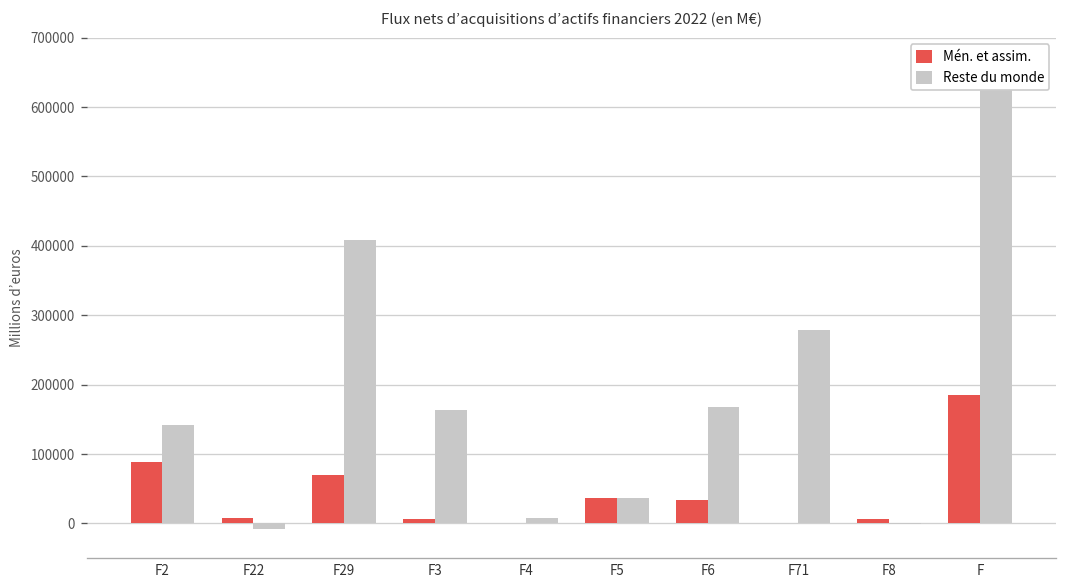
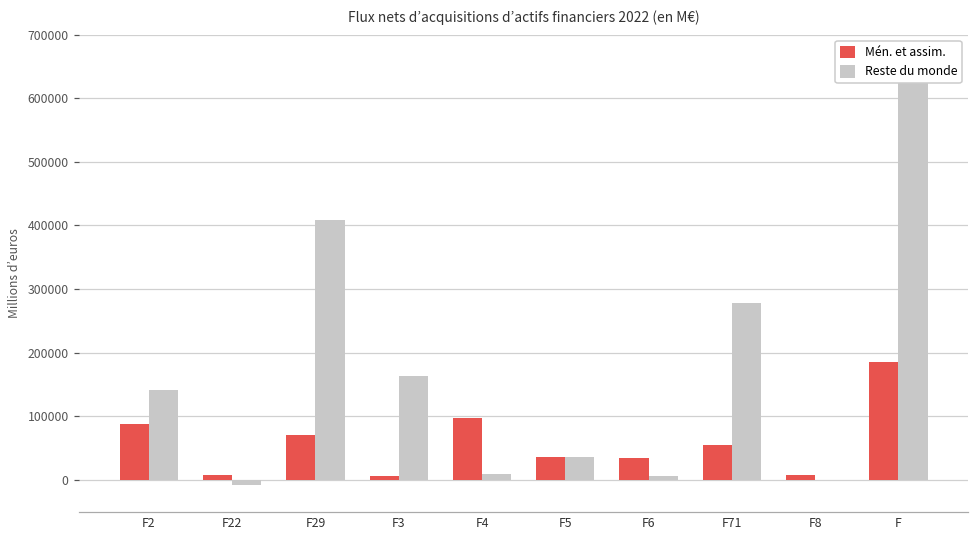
Mén. et assim., F4: 0 -> 100000
Reste du monde, F6: 170000 -> 10000
Mén. et assim., F71: 0 -> 50000
